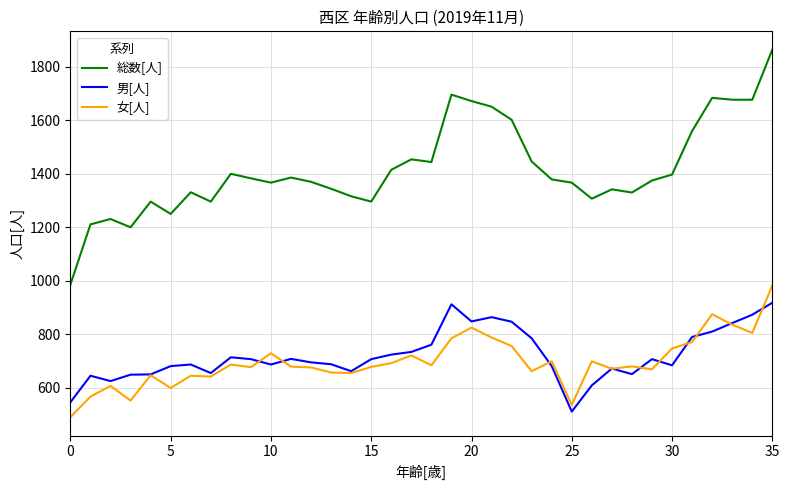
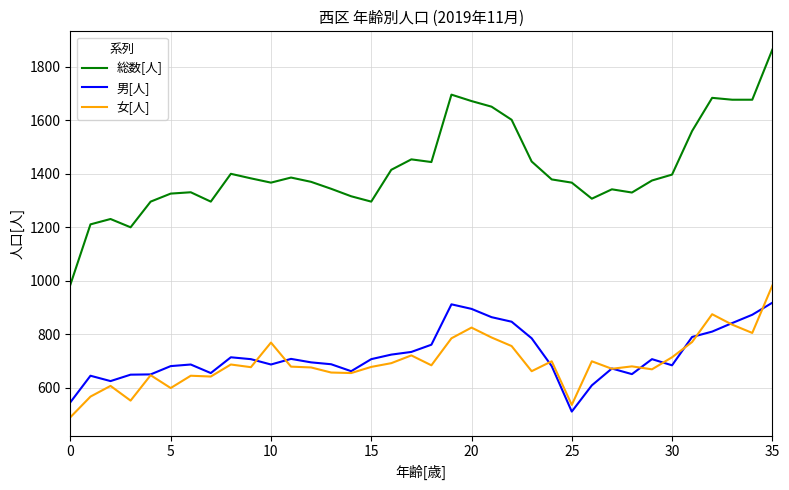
総数[人], 5: 1250 -> 1330
女[人], 10: 730 -> 770
男[人], 20: 850 -> 890
女[人], 30: 750 -> 710
